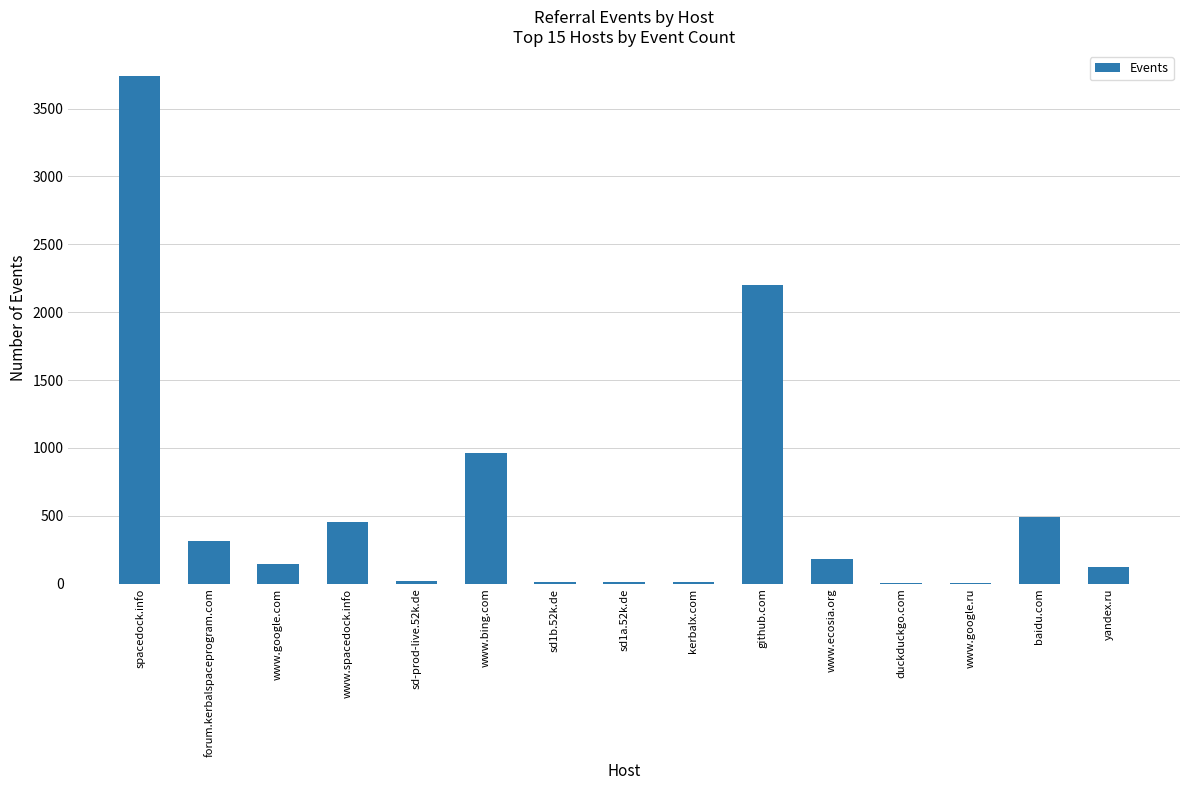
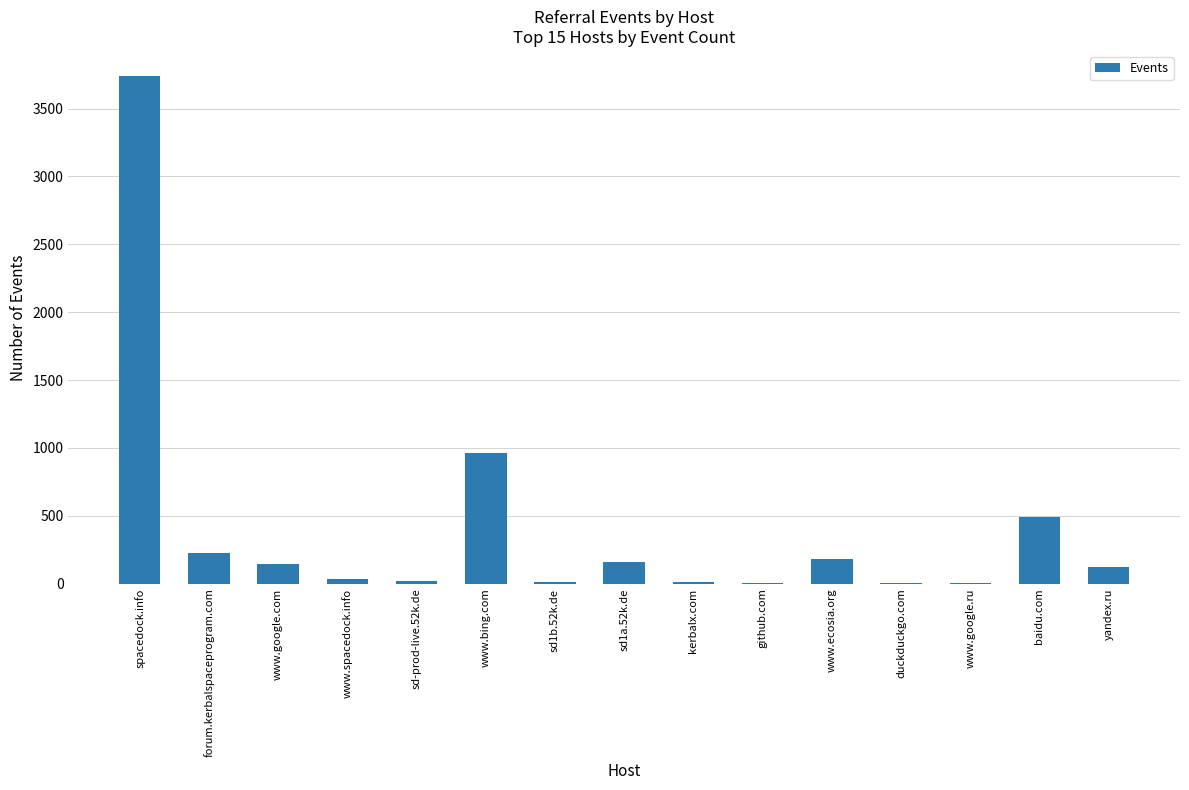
forum.kerbalspaceprogram.com: 320 -> 230
www.spacedock.info: 460 -> 40
sd1a.52k.de: 10 -> 160
github.com: 2200 -> 10
